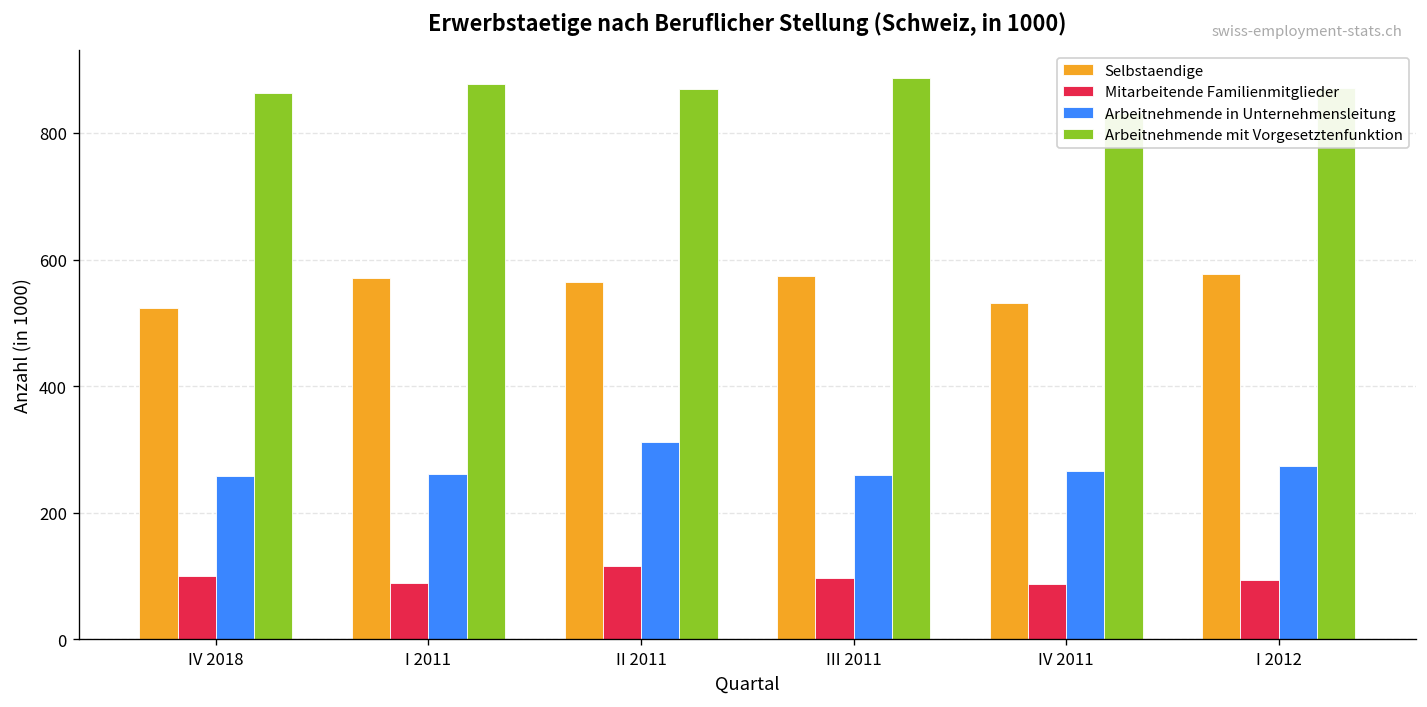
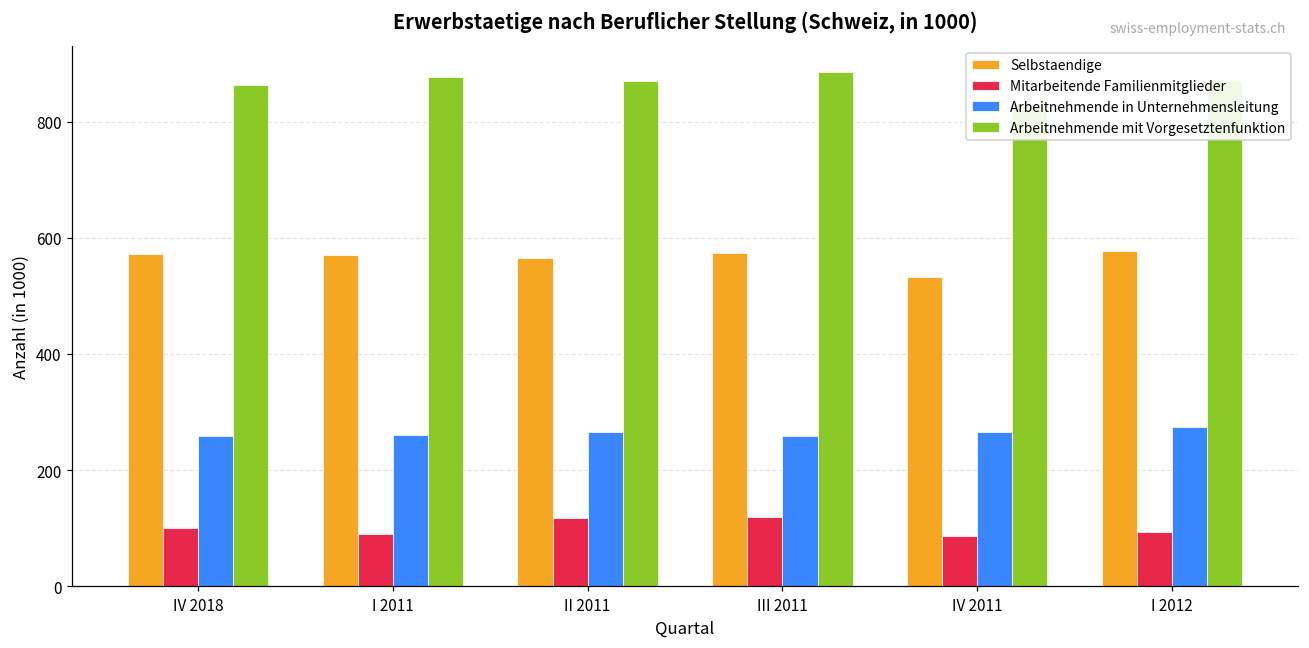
Selbstaendige, IV 2018: 520 -> 570
Arbeitnehmende in Unternehmensleitung, II 2011: 310 -> 270
Mitarbeitende Familienmitglieder, III 2011: 100 -> 120
